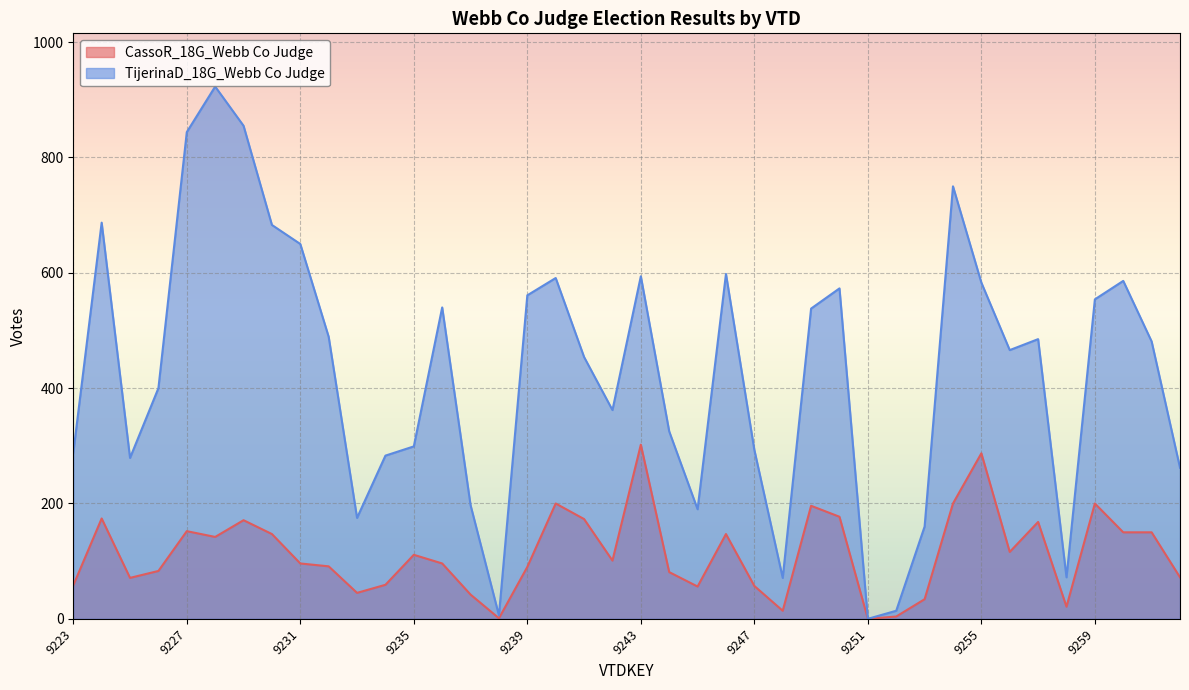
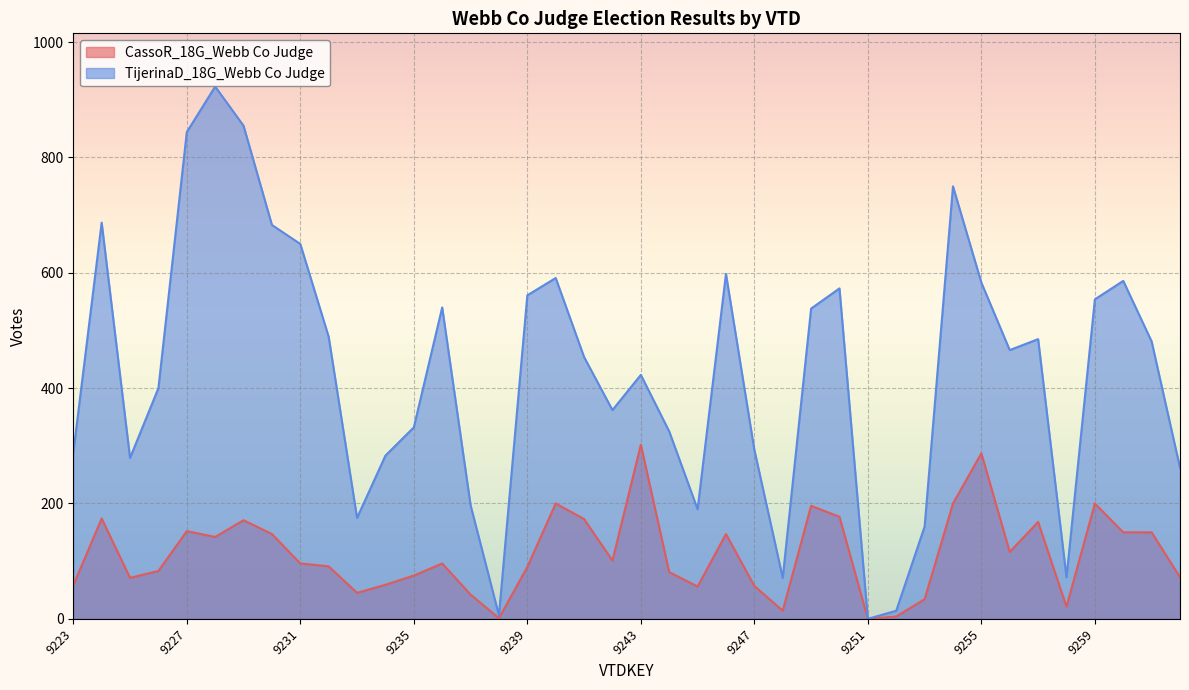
CassoR_18G_Webb Co Judge, 9235: 110 -> 80
TijerinaD_18G_Webb Co Judge, 9235: 300 -> 330
TijerinaD_18G_Webb Co Judge, 9243: 590 -> 420
